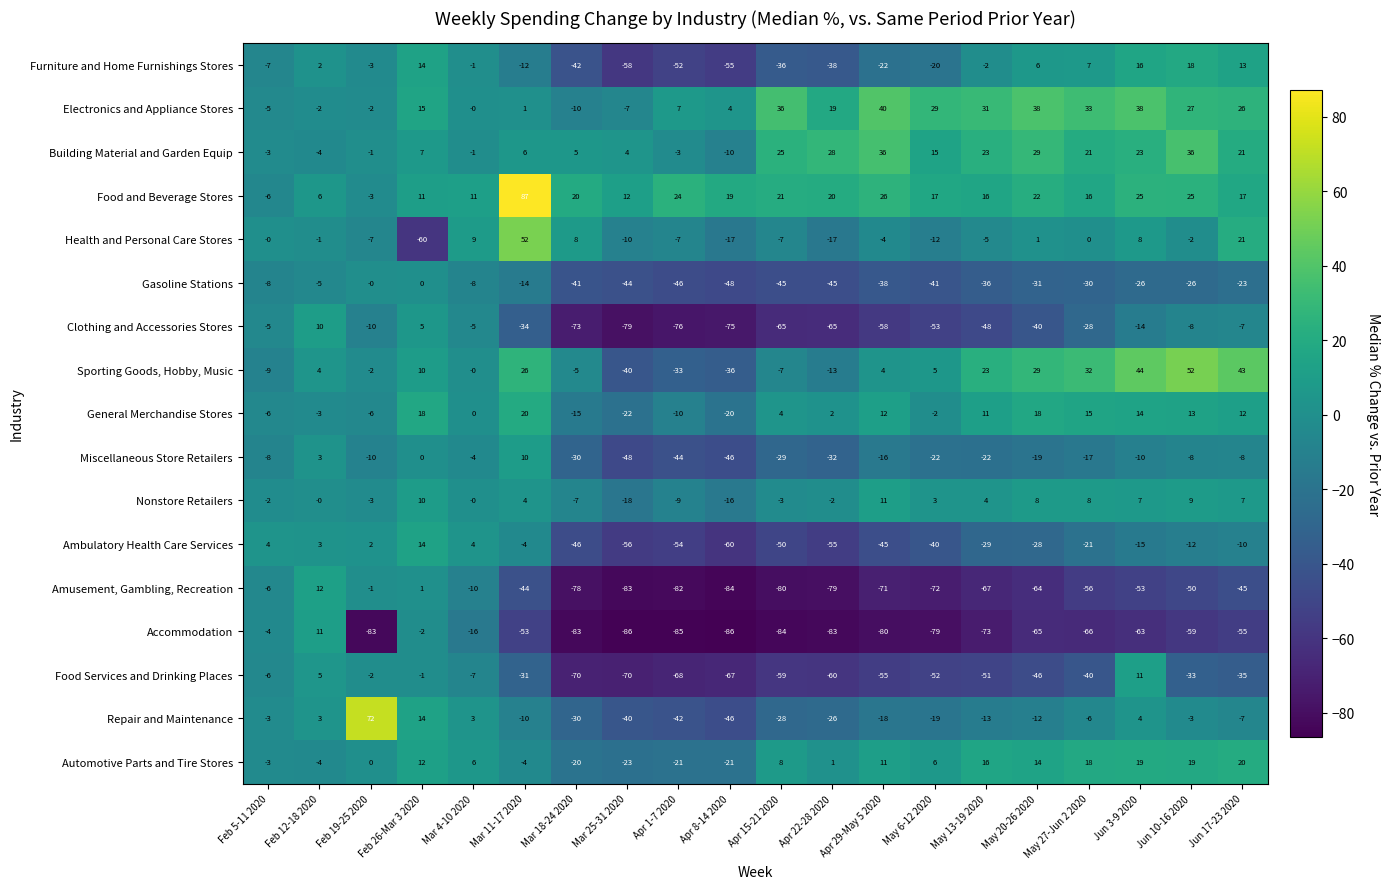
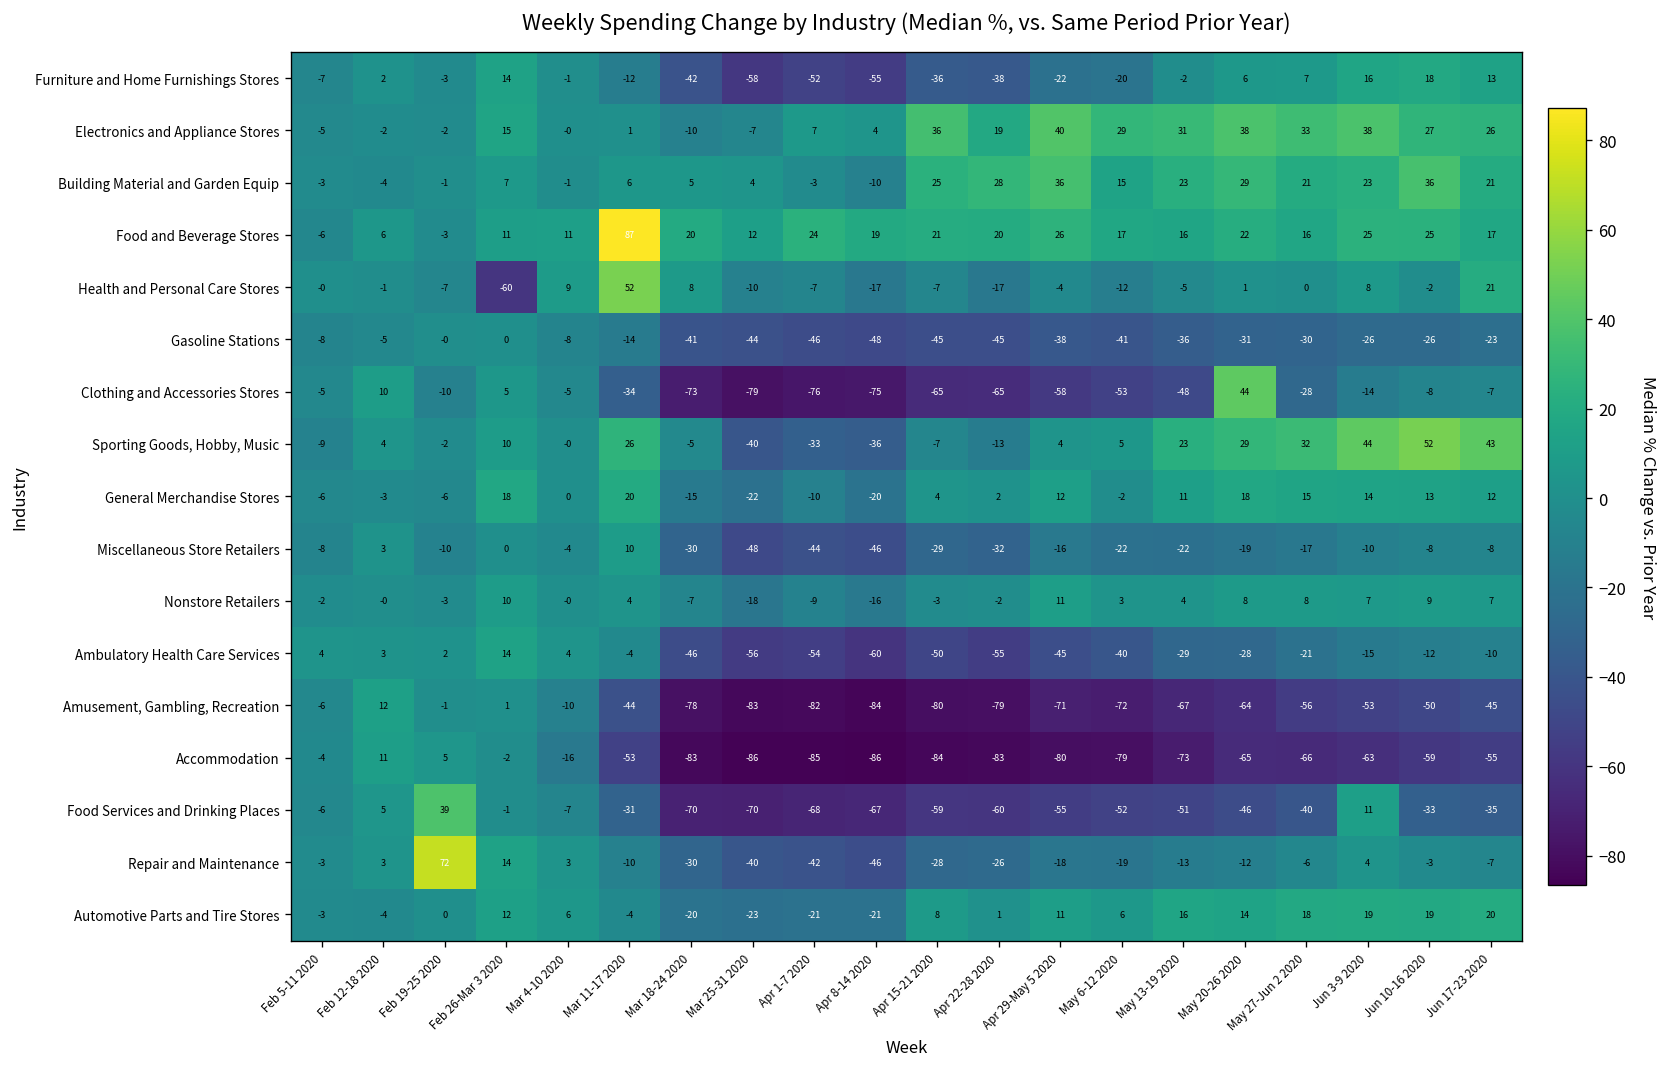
Clothing and Accessories Stores, May 20-26 2020: -40 -> 44
Accommodation, Feb 19-25 2020: -83 -> 5
Food Services and Drinking Places, Feb 19-25 2020: -2 -> 39
